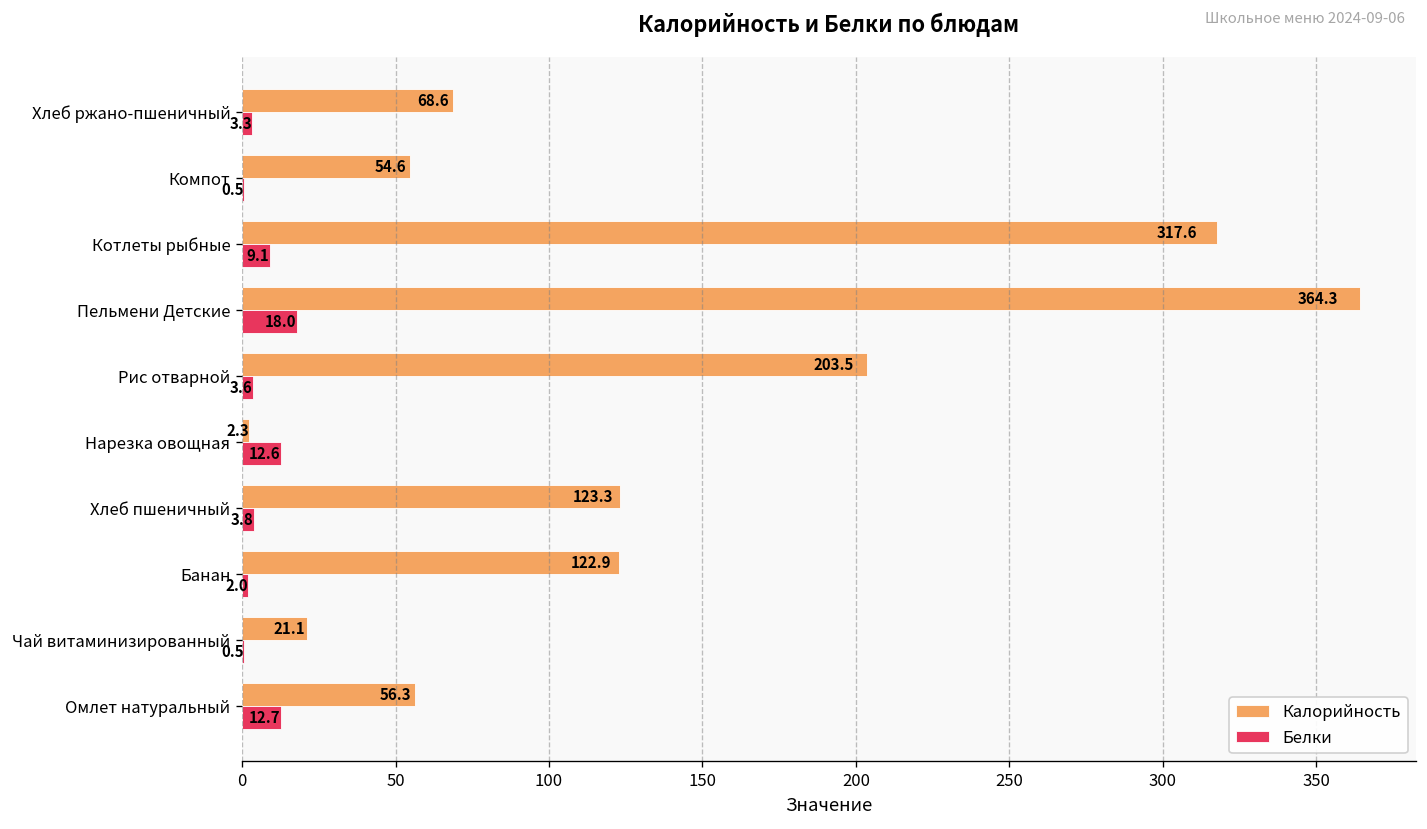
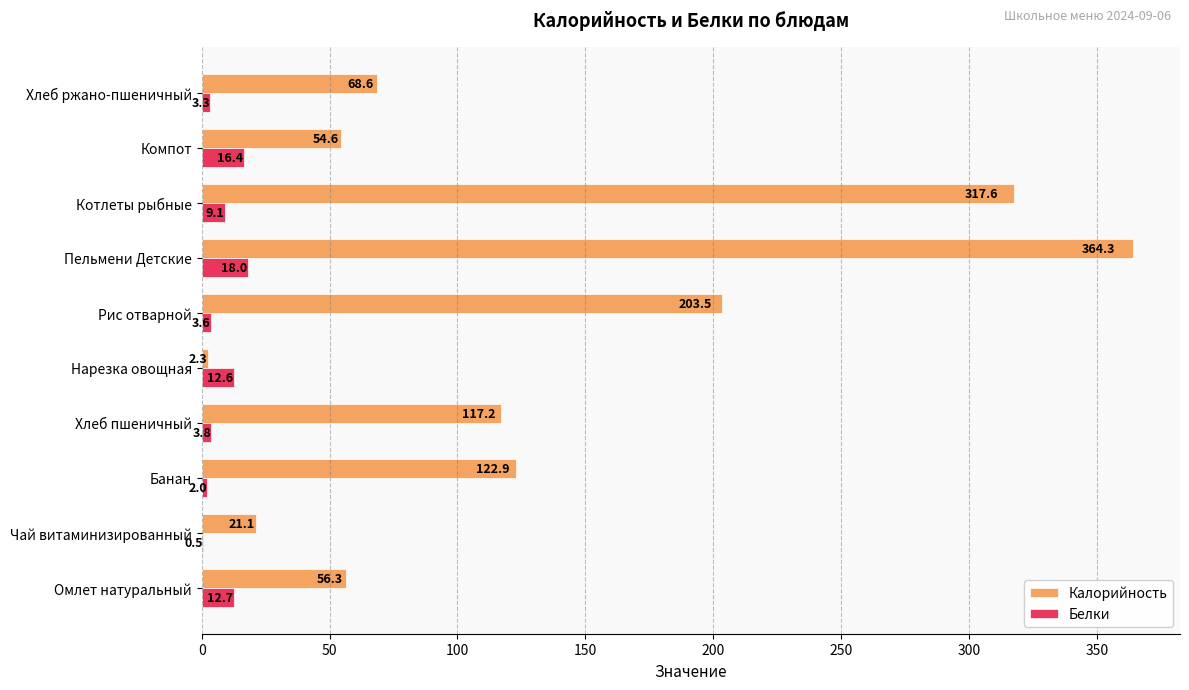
Белки, Компот: 0.5 -> 16.4
Калорийность, Хлеб пшеничный: 123.3 -> 117.2
